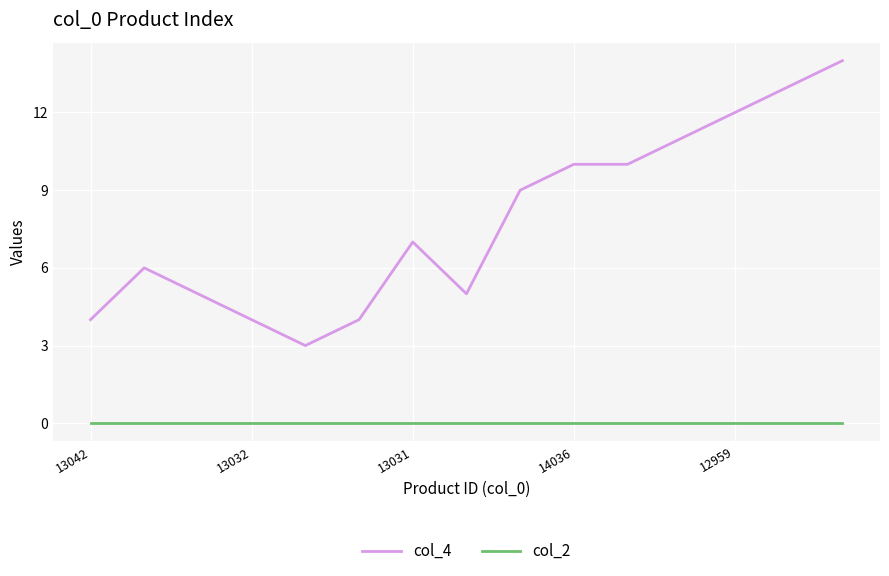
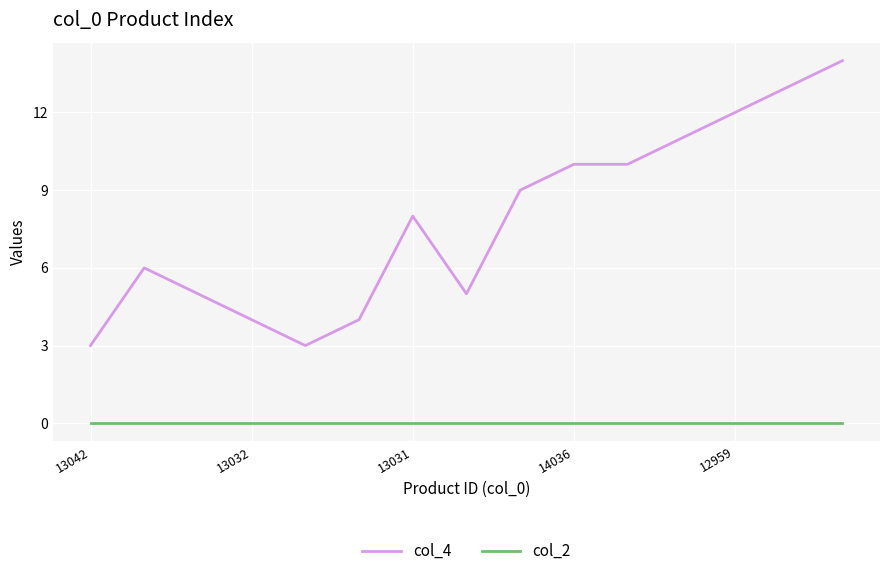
col_4, 13042: 4 -> 3
col_4, 13031: 7 -> 8
